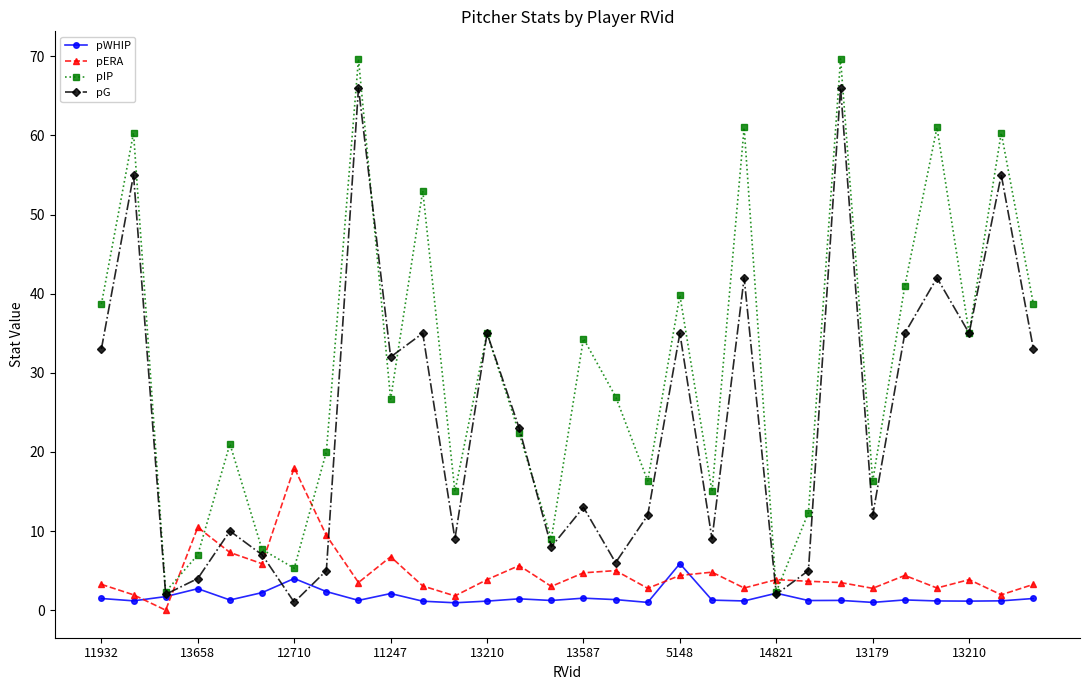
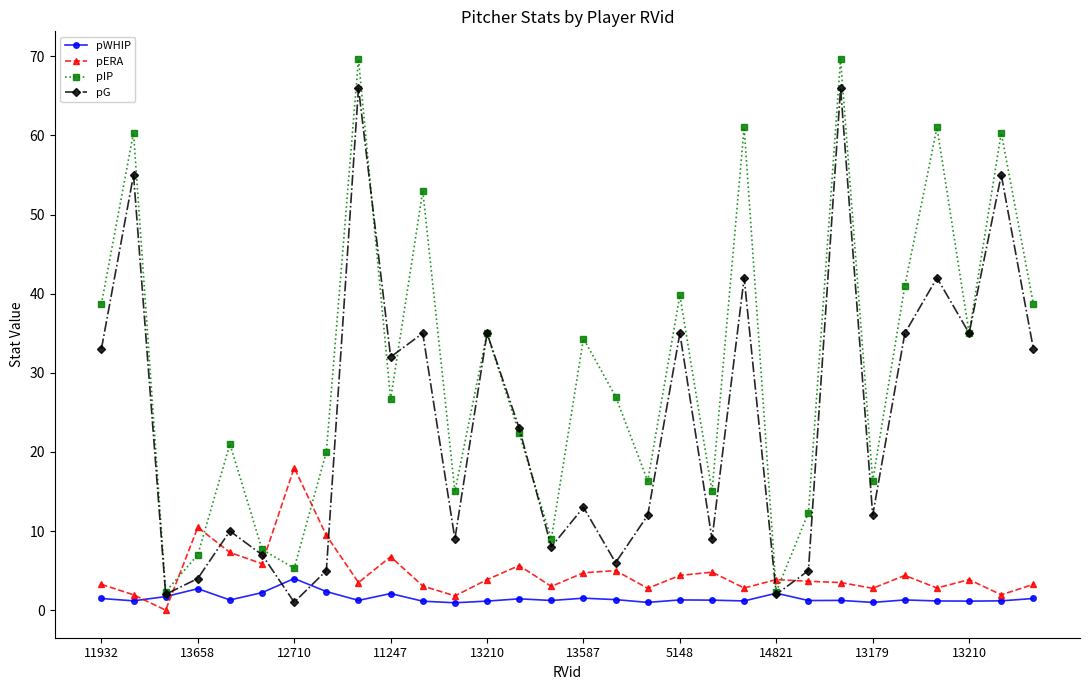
pWHIP, 5148: 6 -> 1
